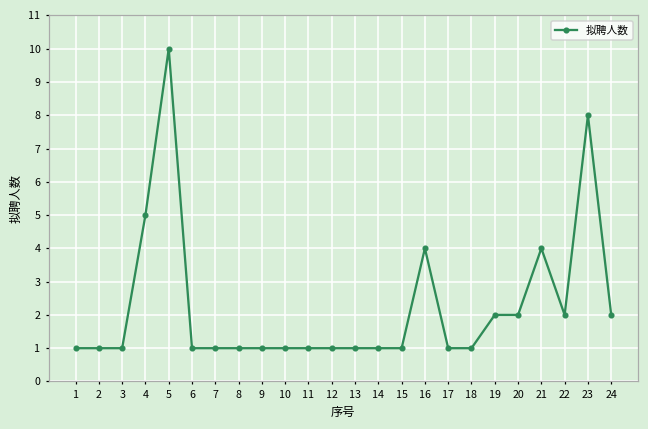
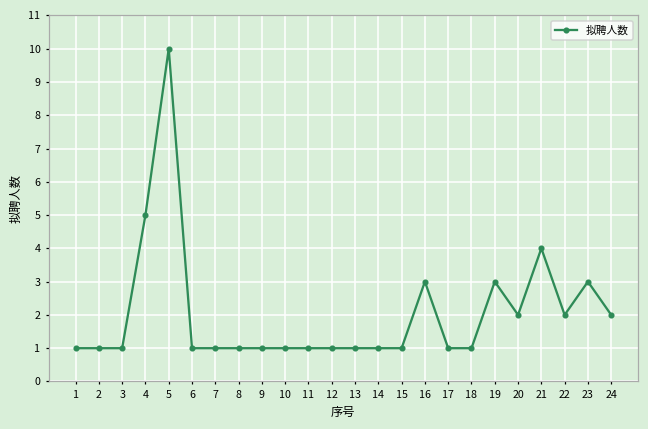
16: 4 -> 3
19: 2 -> 3
23: 8 -> 3
